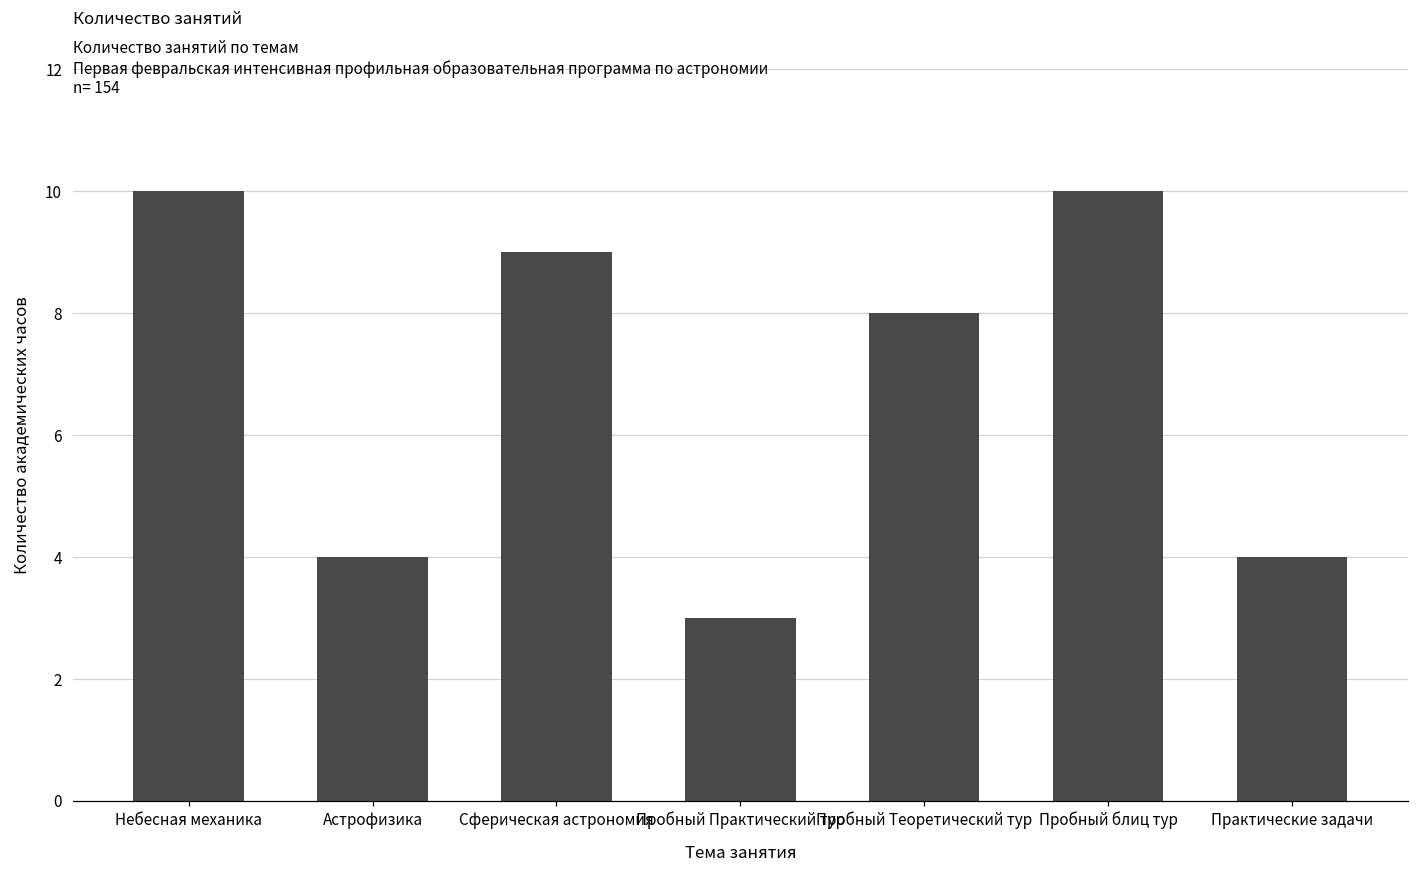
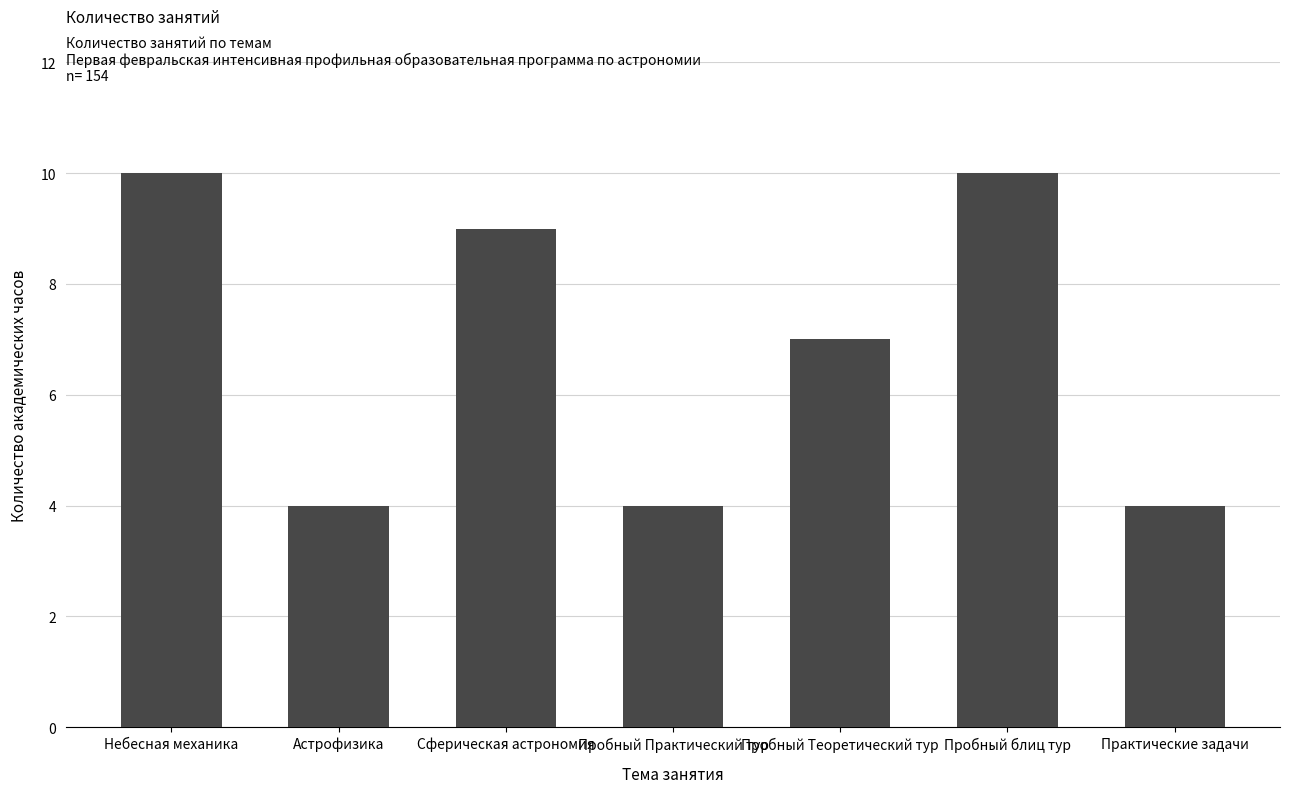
Пробный Практический тур: 3 -> 4
Пробный Теоретический тур: 8 -> 7
